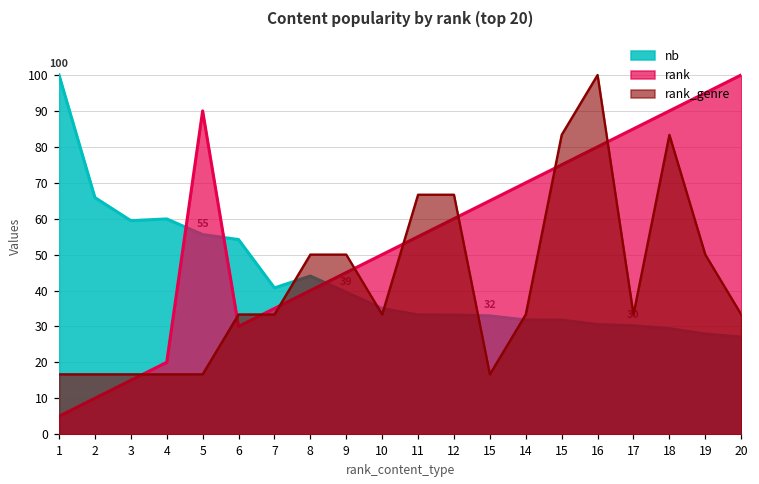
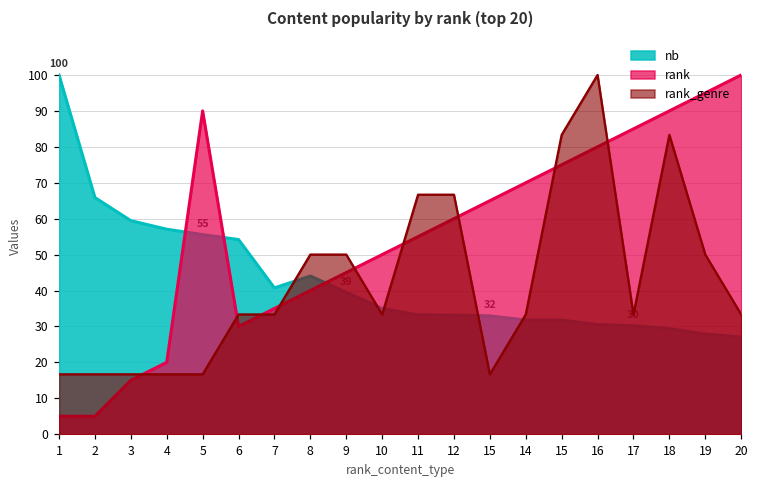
rank, 2: 10 -> 5
nb, 4: 60 -> 57
